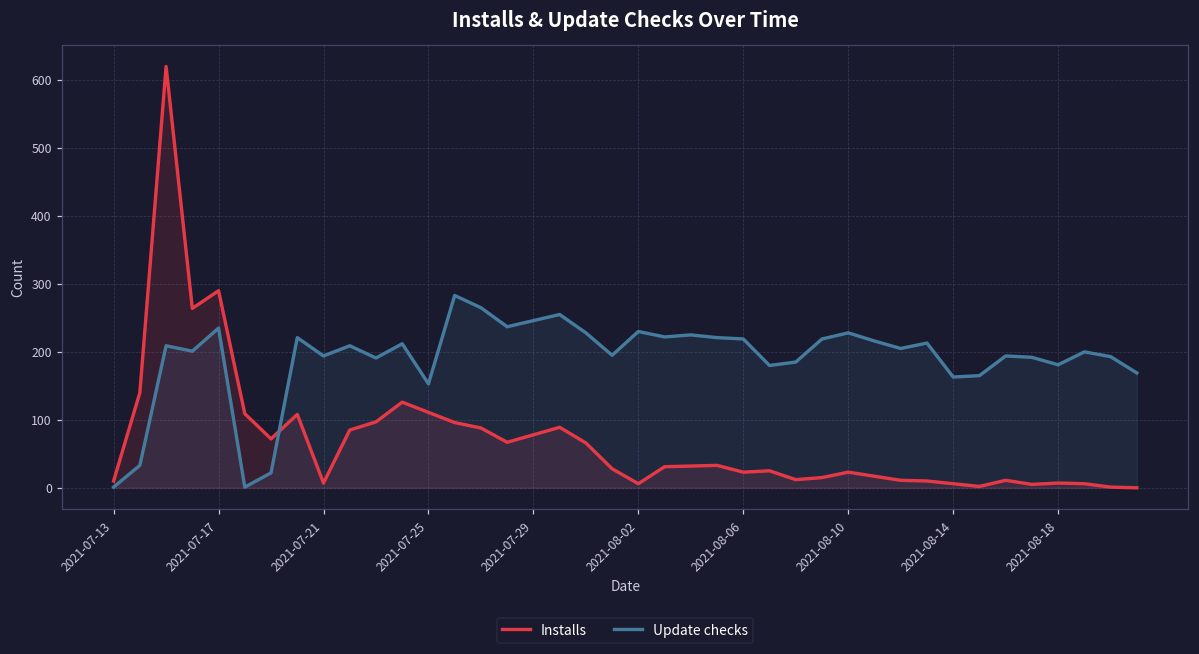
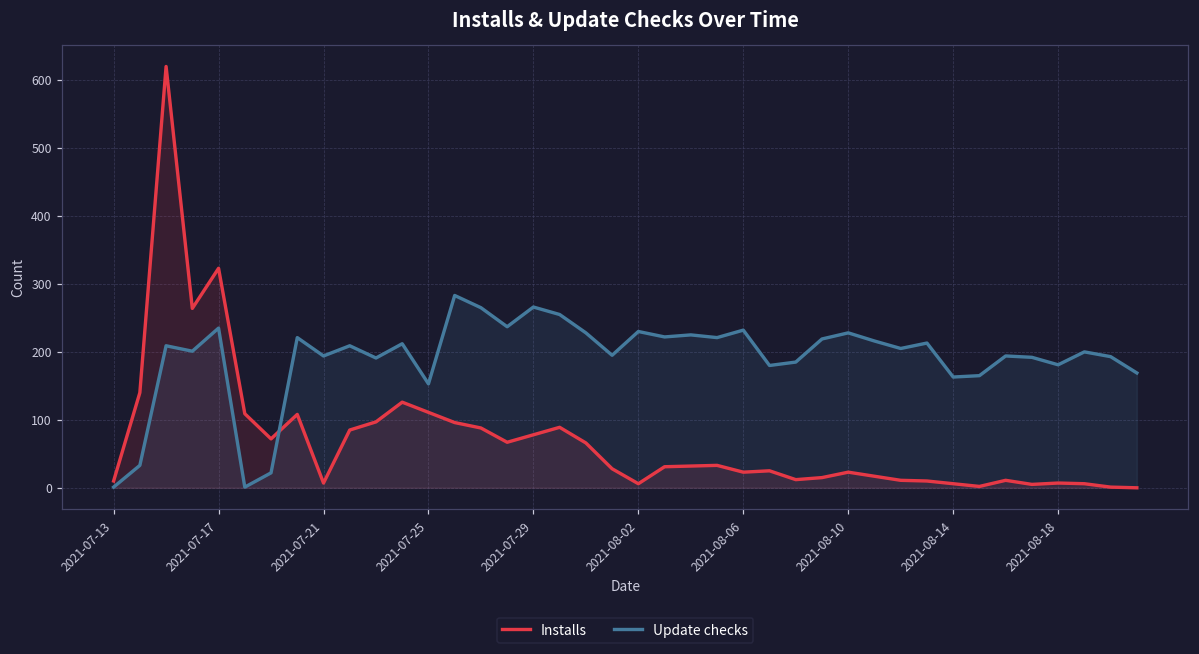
Installs, 2021-07-17: 290 -> 320
Update checks, 2021-07-29: 250 -> 270
Update checks, 2021-08-06: 220 -> 230
